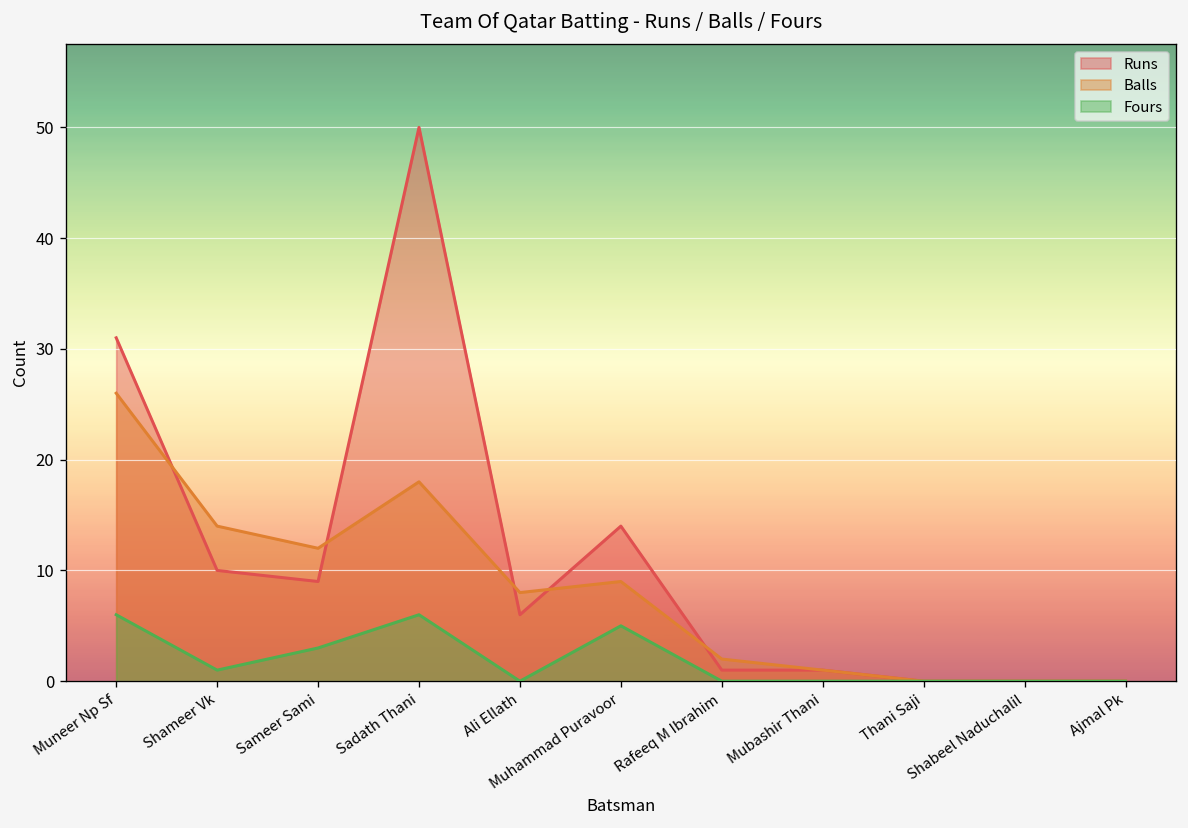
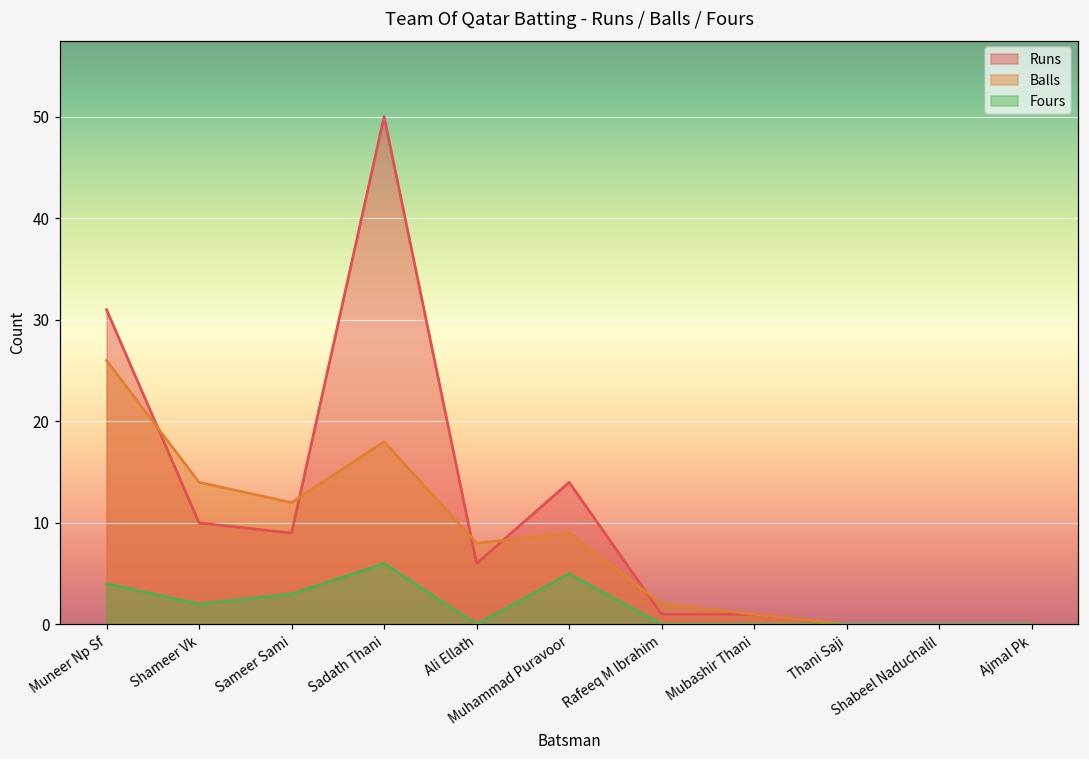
Fours, Muneer Np Sf: 6 -> 4
Fours, Shameer Vk: 1 -> 2
